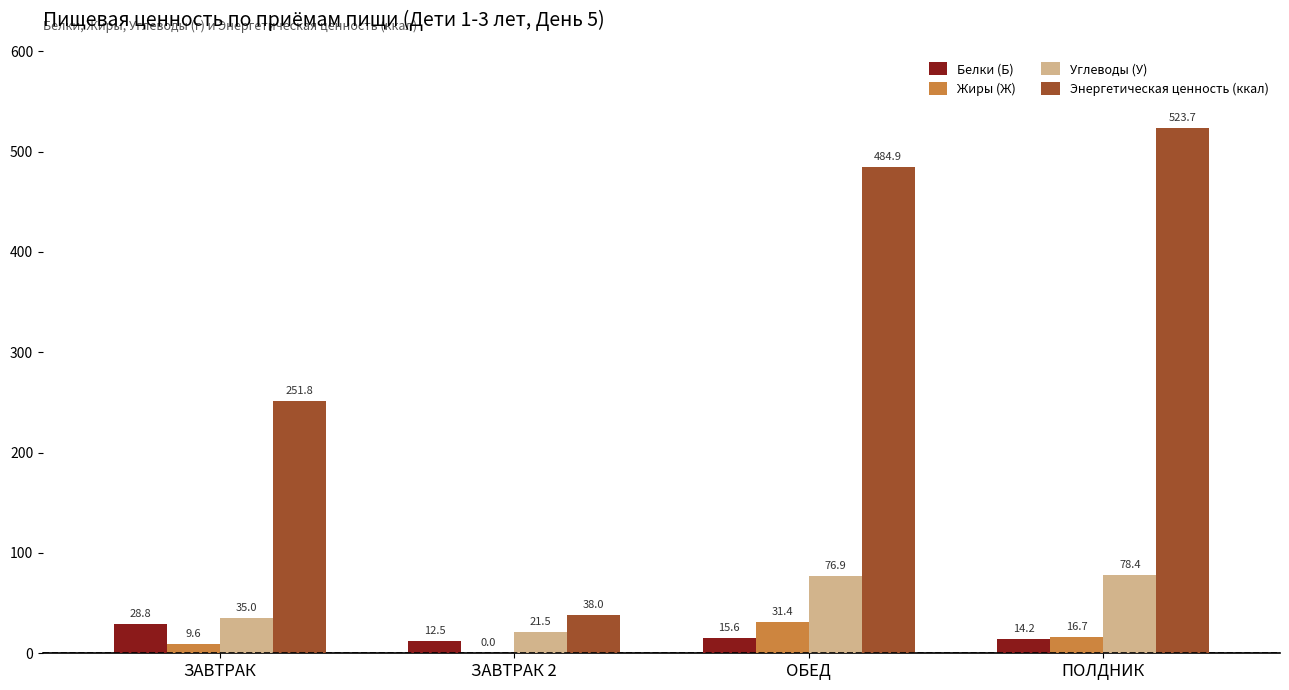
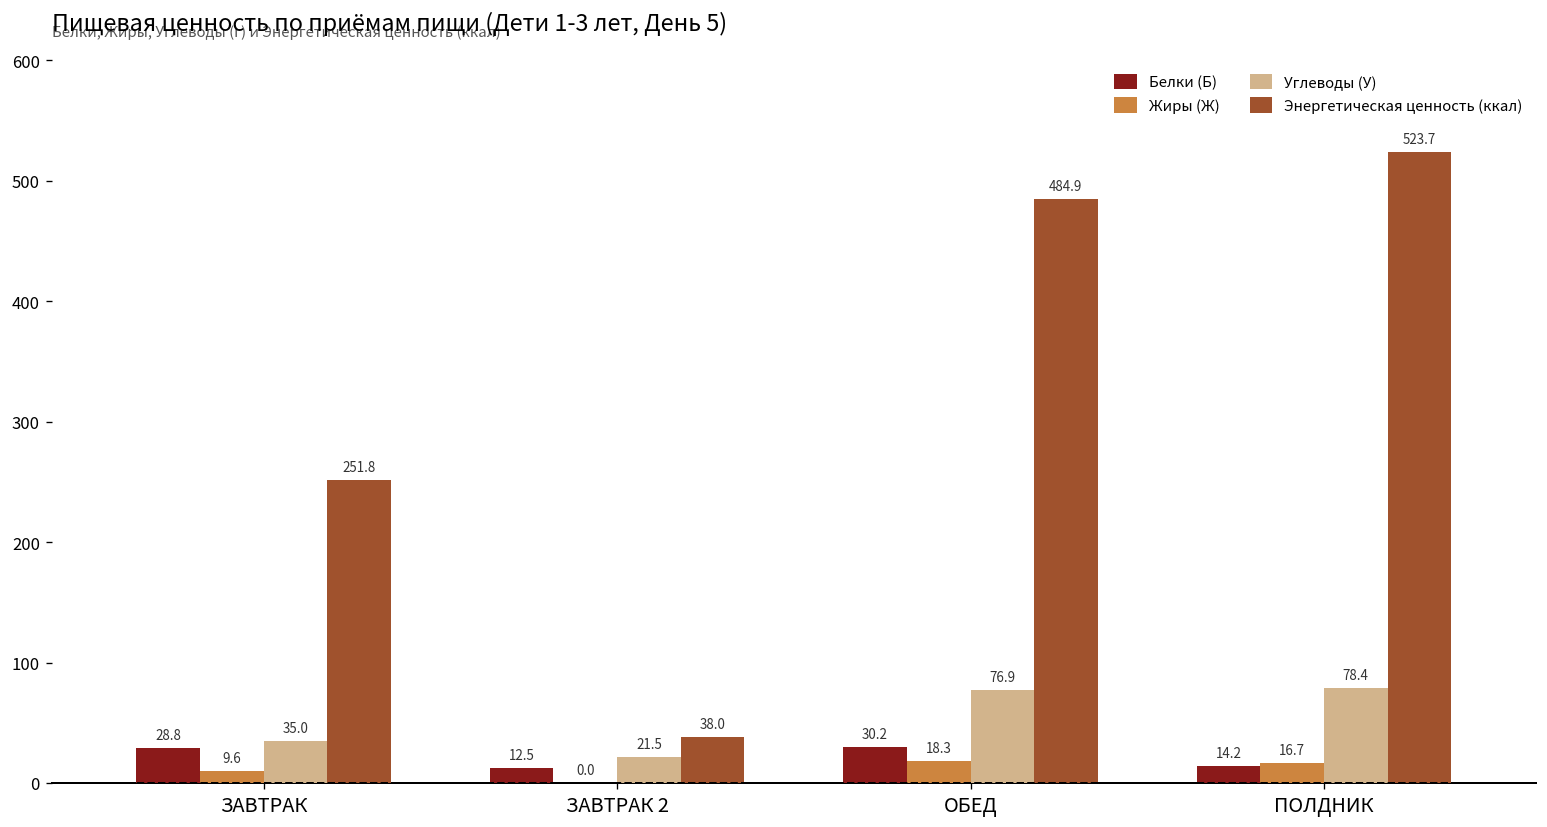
Белки (Б), ОБЕД: 15.6 -> 30.2
Жиры (Ж), ОБЕД: 31.4 -> 18.3
